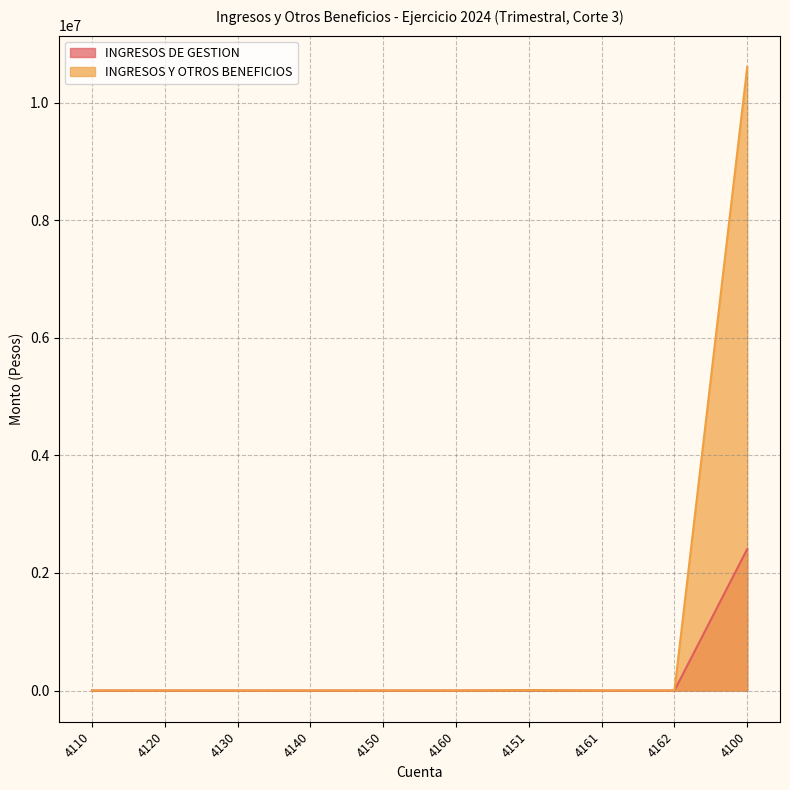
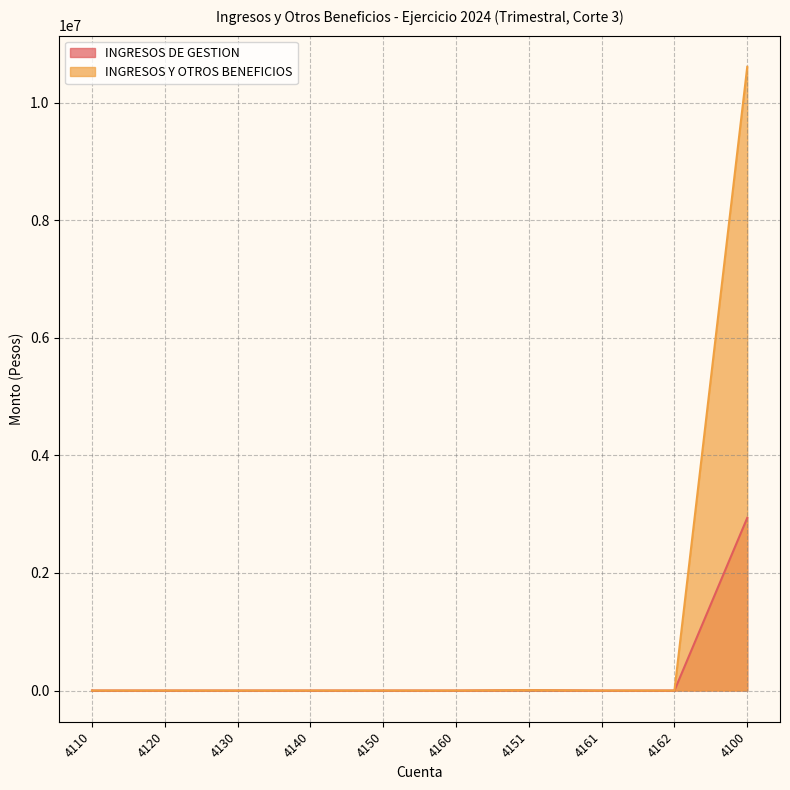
INGRESOS DE GESTION, 4100: 2400000 -> 2900000
